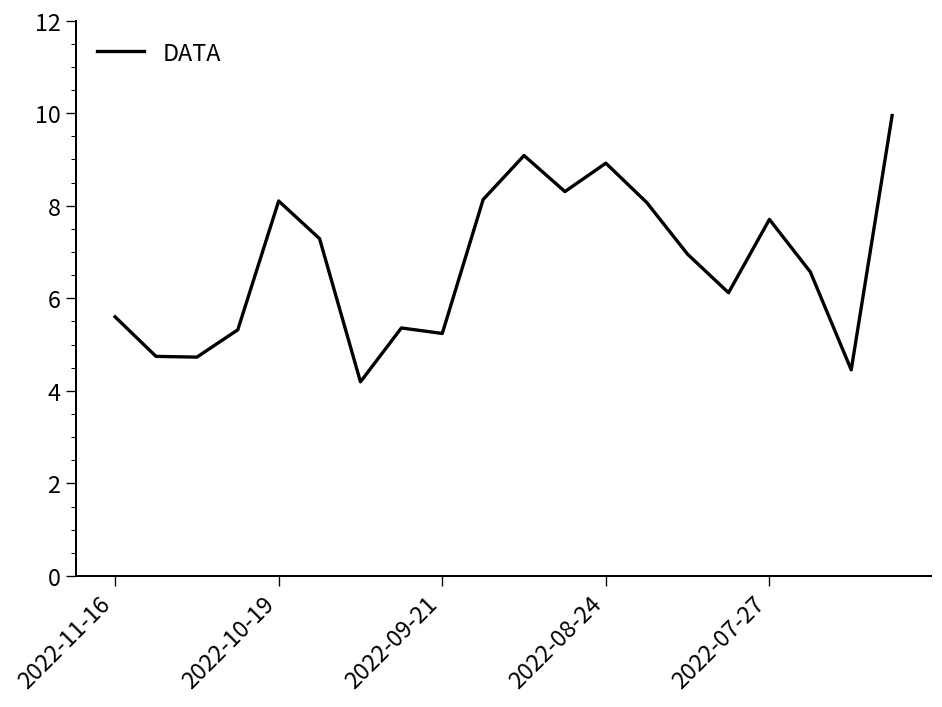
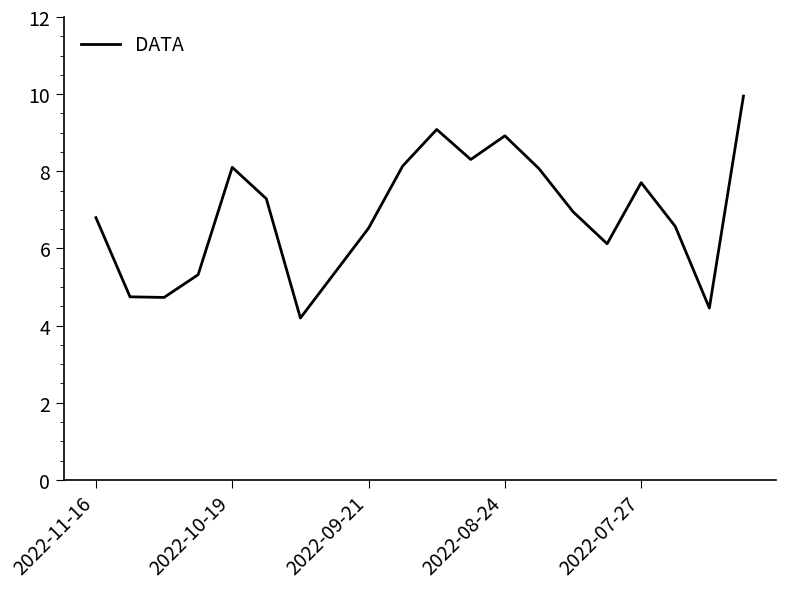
2022-11-16: 5.6 -> 6.8
2022-09-21: 5.2 -> 6.5
